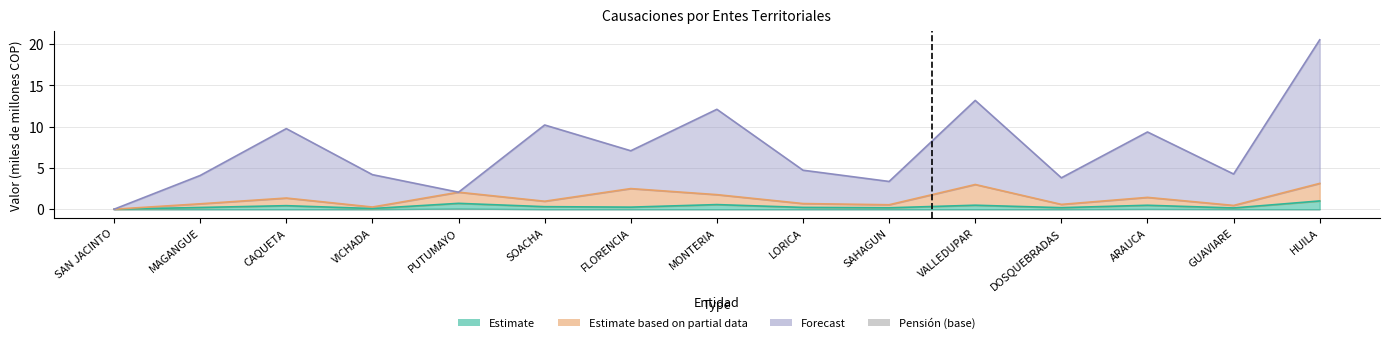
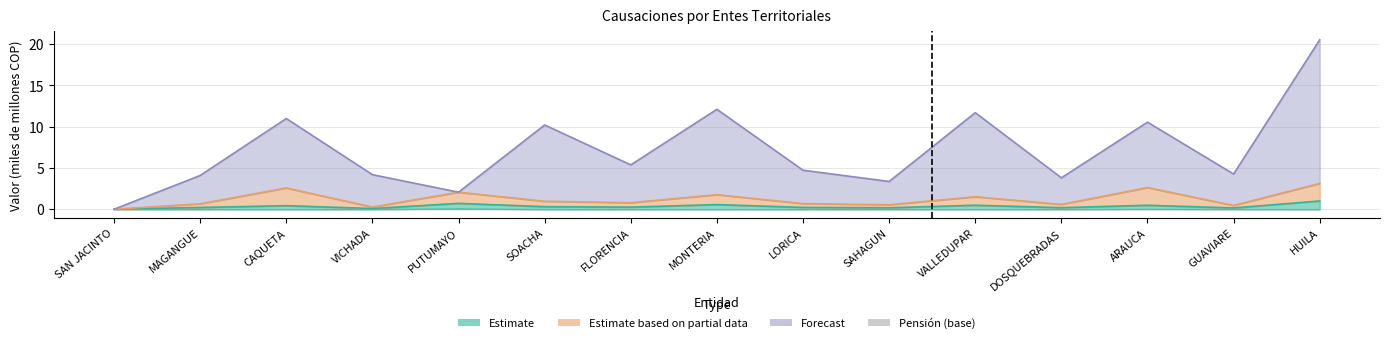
Estimate based on partial data, CAQUETA: 1 -> 2
Estimate based on partial data, FLORENCIA: 2 -> 1
Estimate based on partial data, VALLEDUPAR: 3 -> 1
Estimate based on partial data, ARAUCA: 1 -> 2
